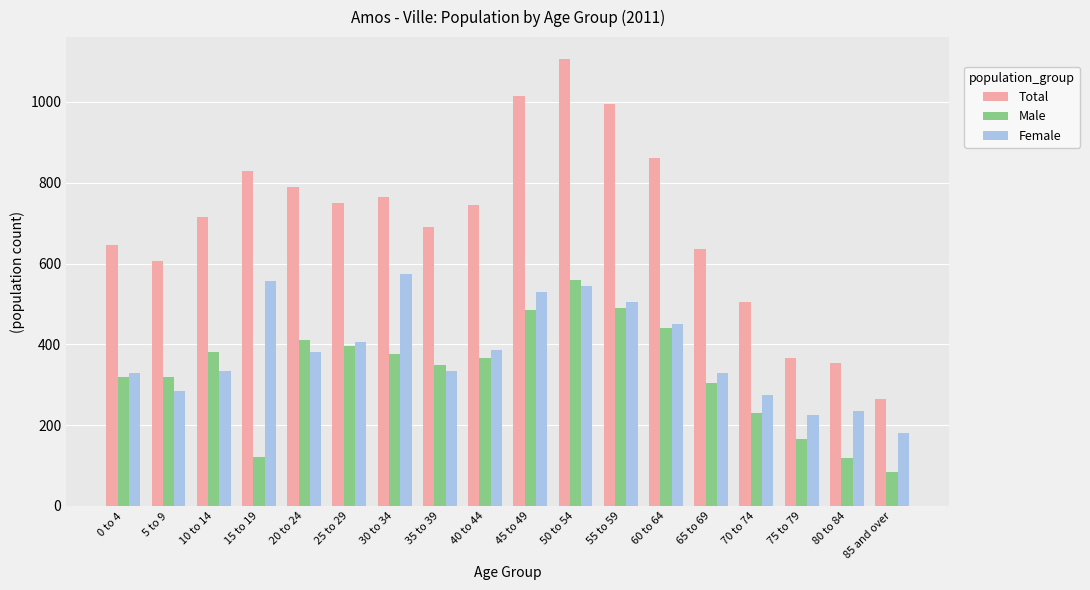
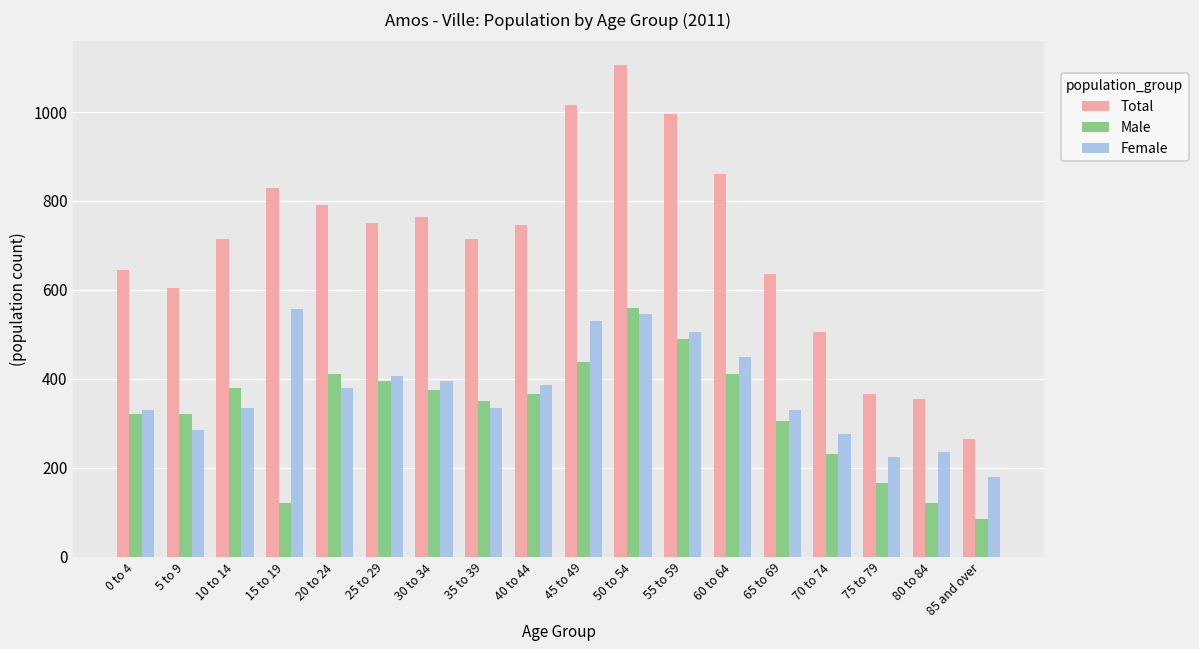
Female, 30 to 34: 570 -> 400
Total, 35 to 39: 690 -> 710
Male, 45 to 49: 490 -> 440
Male, 60 to 64: 440 -> 410
